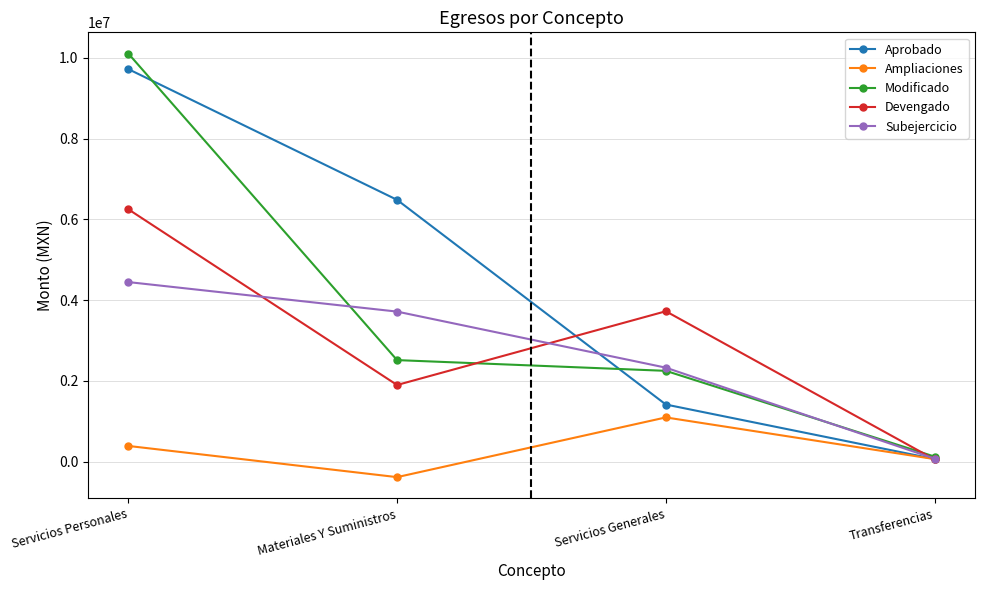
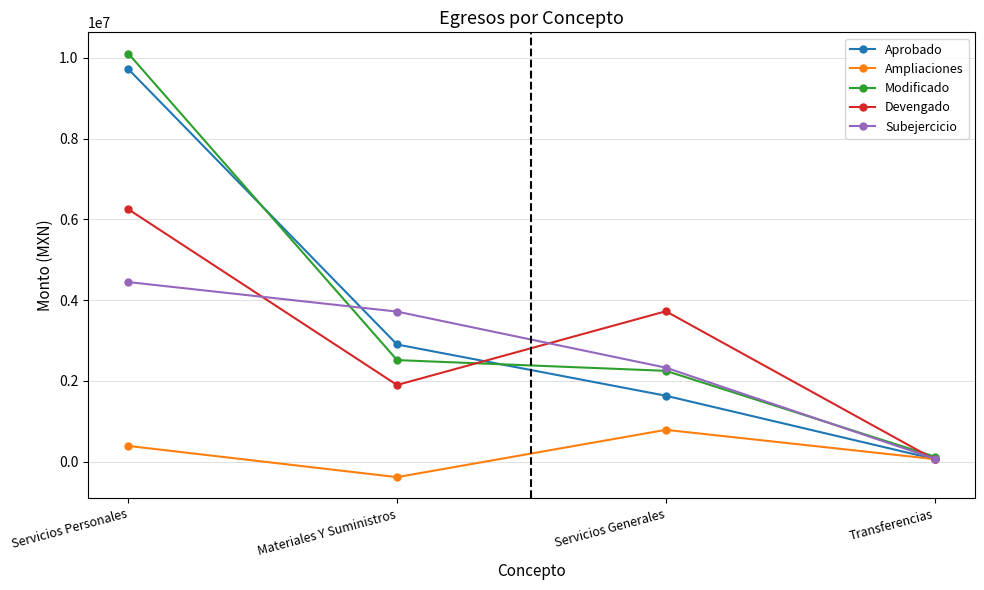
Aprobado, Materiales Y Suministros: 6500000 -> 2900000
Aprobado, Servicios Generales: 1400000 -> 1600000
Ampliaciones, Servicios Generales: 1100000 -> 800000
